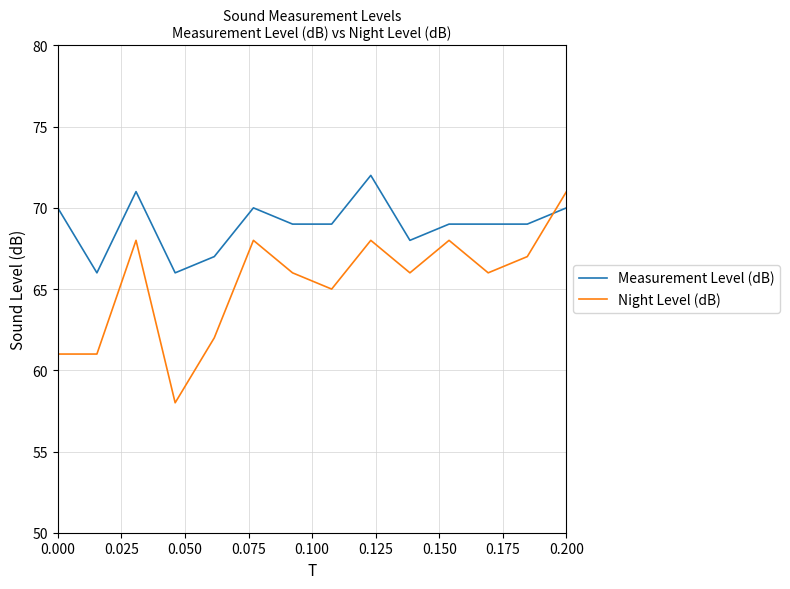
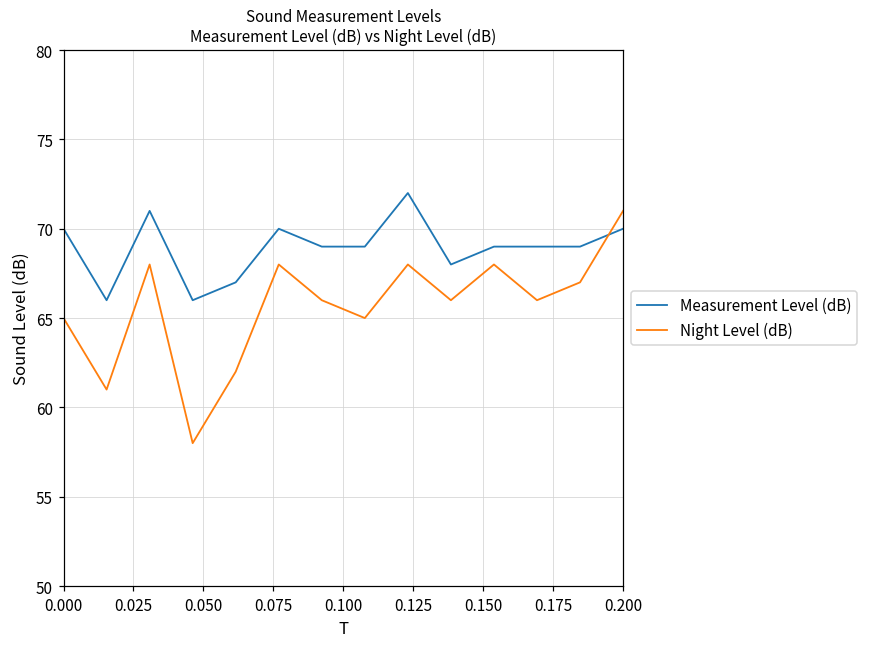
Night Level (dB), 0.000: 61 -> 65
